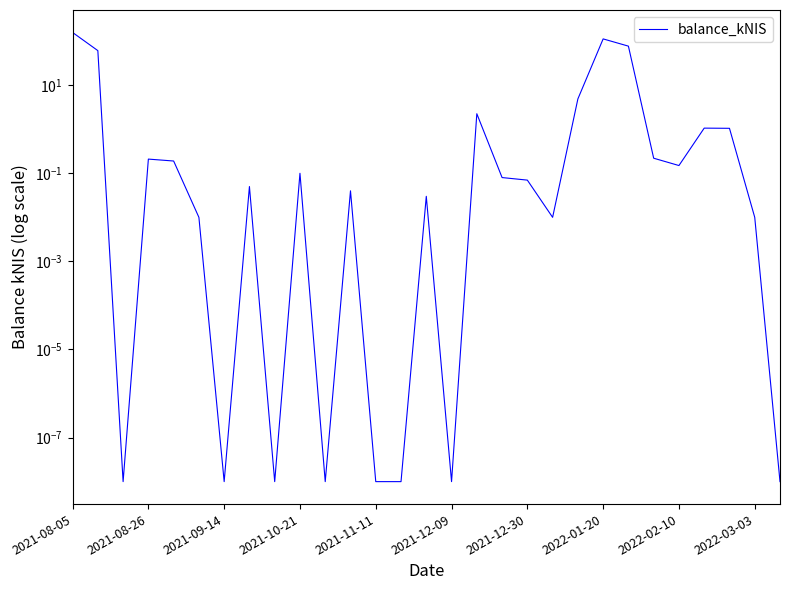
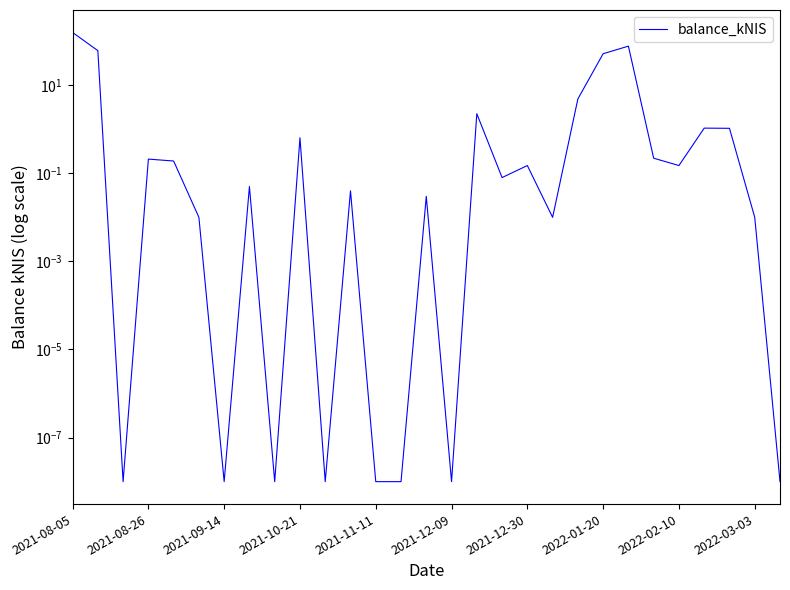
2021-10-21: 0.10 -> 0.6
2021-12-30: 0.07 -> 0.15
2022-01-20: 110 -> 50
